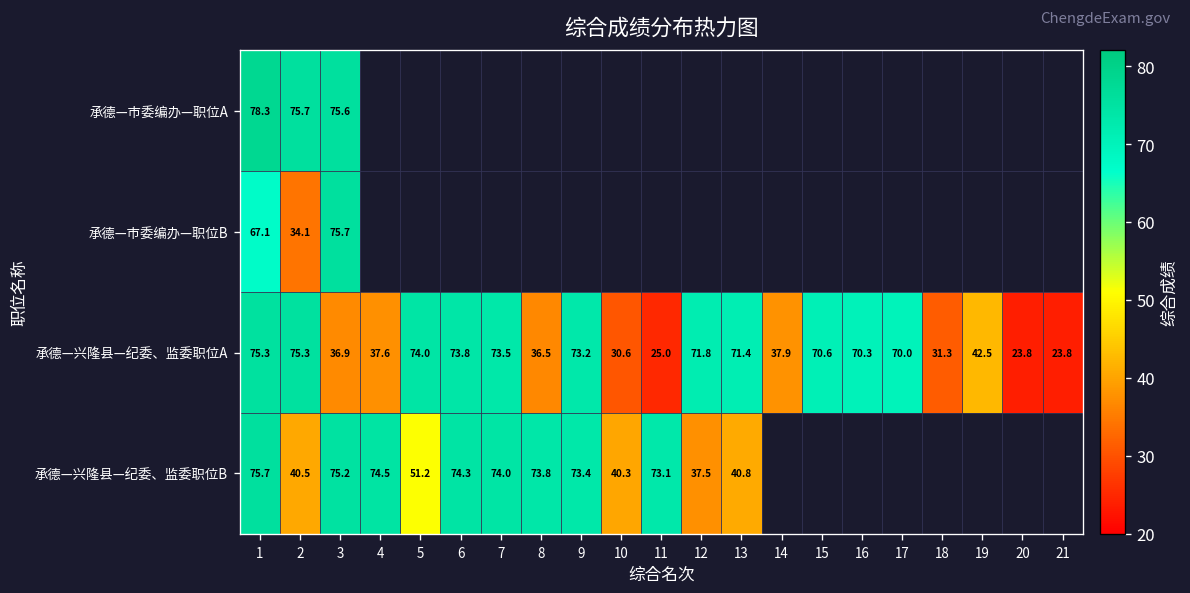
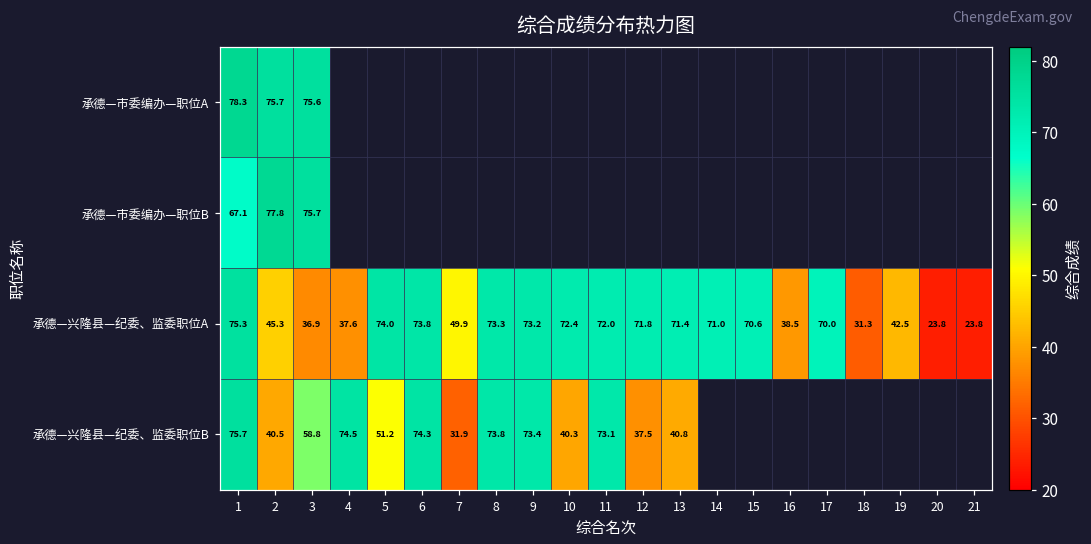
承德—市委编办—职位B, 2: 34.1 -> 77.8
承德—兴隆县—纪委、监委职位A, 2: 75.3 -> 45.3
承德—兴隆县—纪委、监委职位A, 7: 73.5 -> 49.9
承德—兴隆县—纪委、监委职位A, 8: 36.5 -> 73.3
承德—兴隆县—纪委、监委职位A, 10: 30.6 -> 72.4
承德—兴隆县—纪委、监委职位A, 11: 25.0 -> 72.0
承德—兴隆县—纪委、监委职位A, 14: 37.9 -> 71.0
承德—兴隆县—纪委、监委职位A, 16: 70.3 -> 38.5
承德—兴隆县—纪委、监委职位B, 3: 75.2 -> 58.8
承德—兴隆县—纪委、监委职位B, 7: 74.0 -> 31.9
